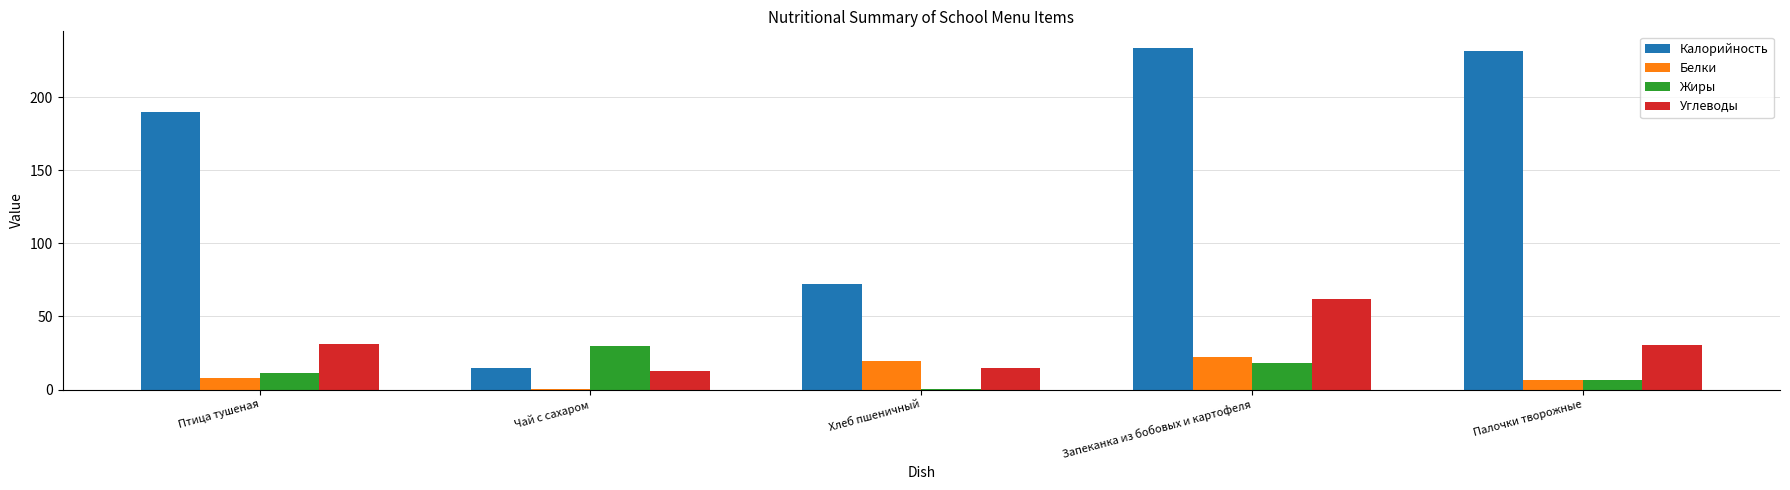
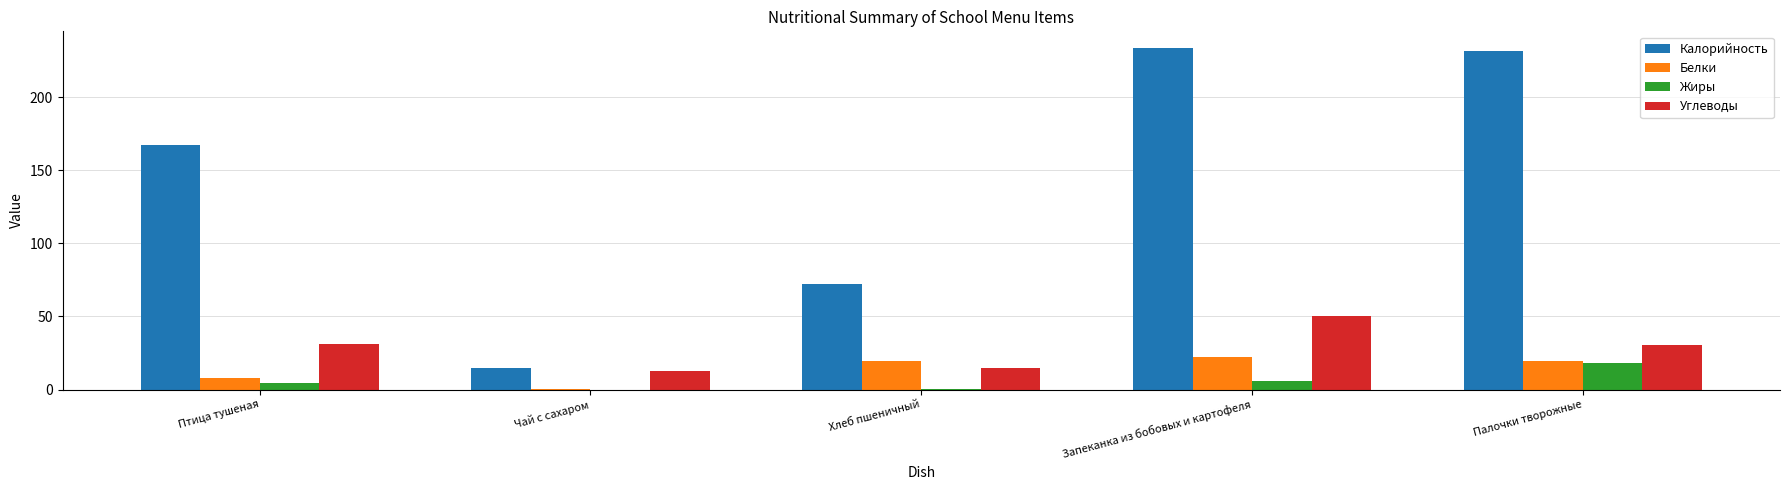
Калорийность, Птица тушеная: 190 -> 167
Жиры, Птица тушеная: 11 -> 4
Жиры, Чай с сахаром: 30 -> 0
Жиры, Запеканка из бобовых и картофеля: 18 -> 6
Углеводы, Запеканка из бобовых и картофеля: 62 -> 50
Белки, Палочки творожные: 6 -> 20
Жиры, Палочки творожные: 6 -> 18
